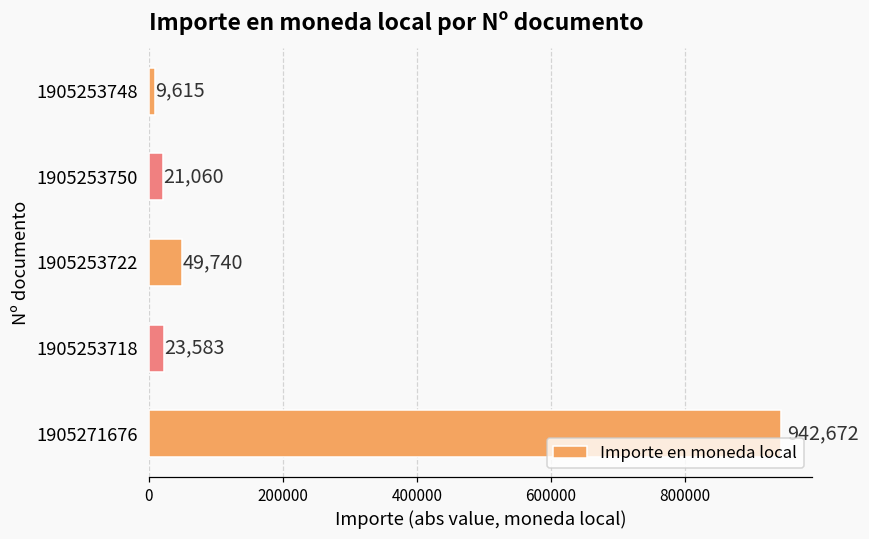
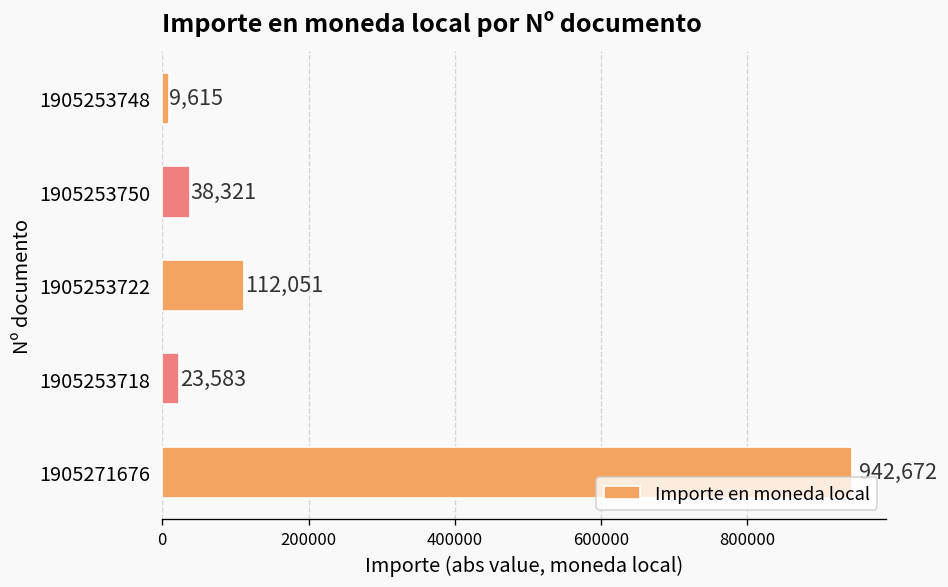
1905253750: 21,060 -> 38,321
1905253722: 49,740 -> 112,051
